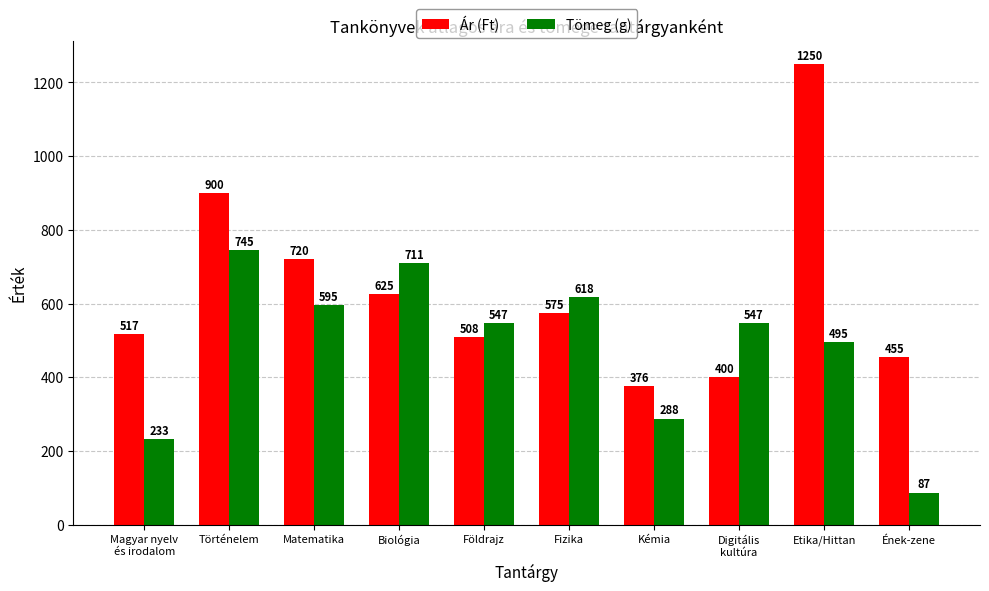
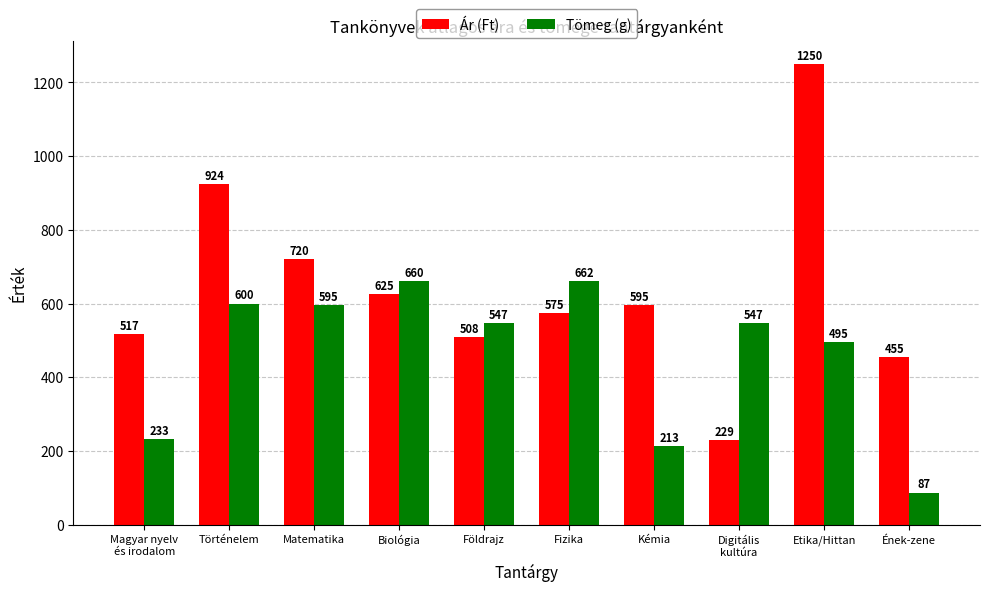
Ár (Ft), Történelem: 900 -> 924
Tömeg (g), Történelem: 745 -> 600
Tömeg (g), Biológia: 711 -> 660
Tömeg (g), Fizika: 618 -> 662
Ár (Ft), Kémia: 376 -> 595
Tömeg (g), Kémia: 288 -> 213
Ár (Ft), Digitális kultúra: 400 -> 229
